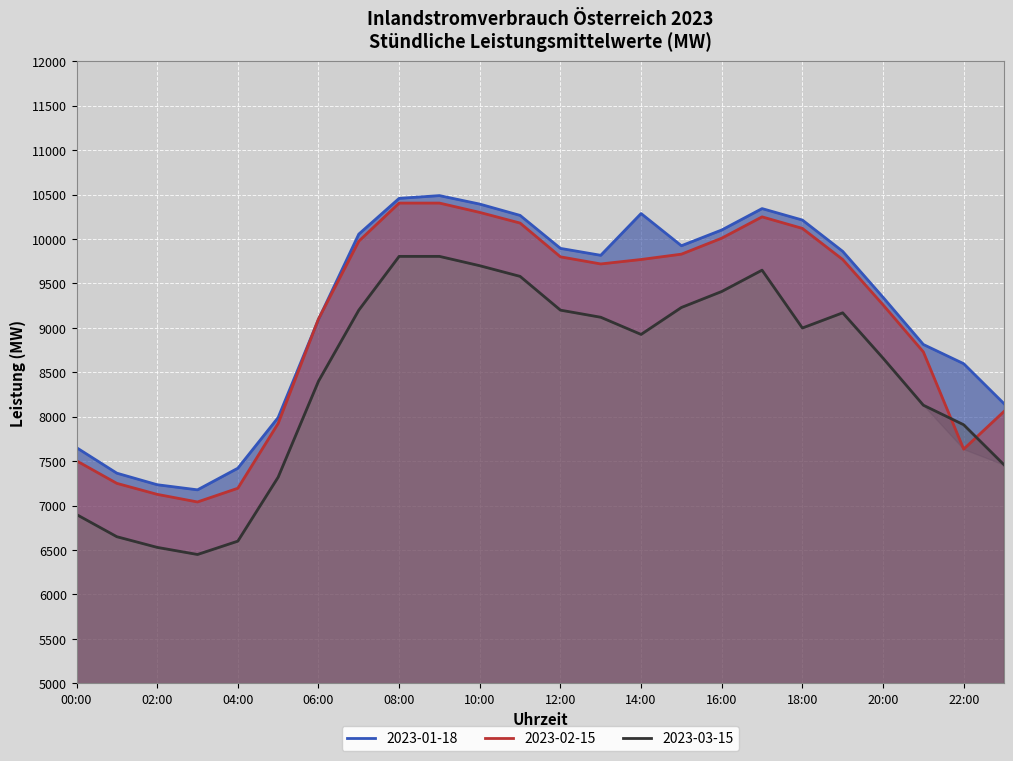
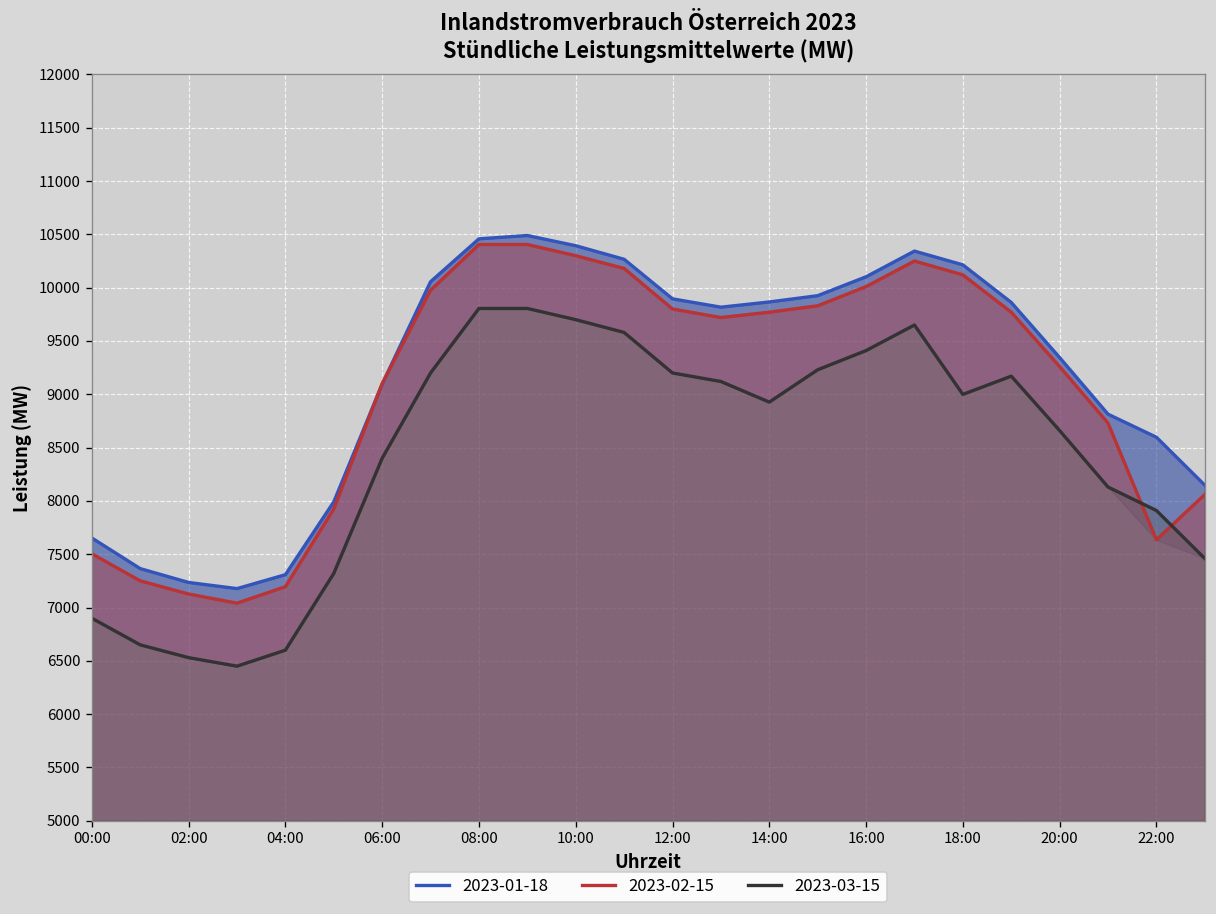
2023-01-18, 04:00: 7400 -> 7300
2023-01-18, 14:00: 10300 -> 9900
